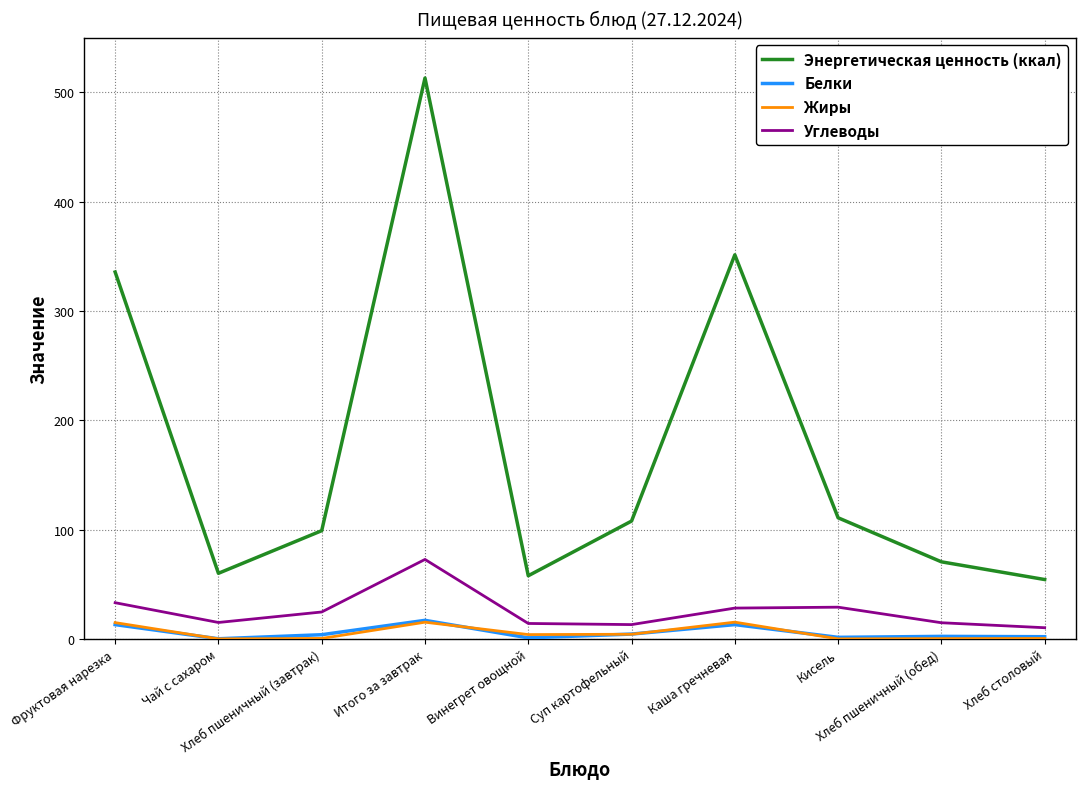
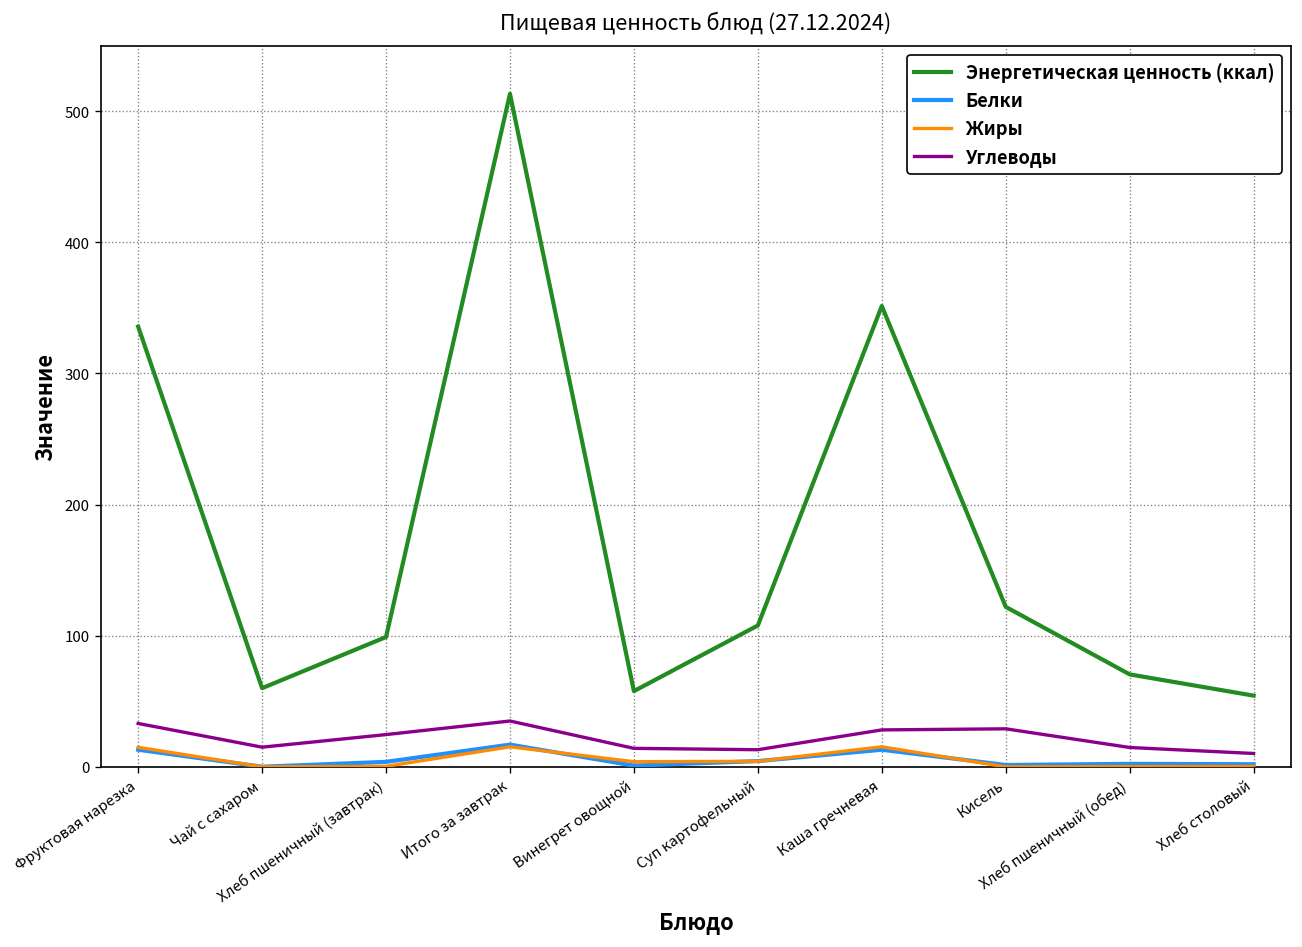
Углеводы, Итого за завтрак: 73 -> 35
Энергетическая ценность (ккал), Кисель: 111 -> 122
